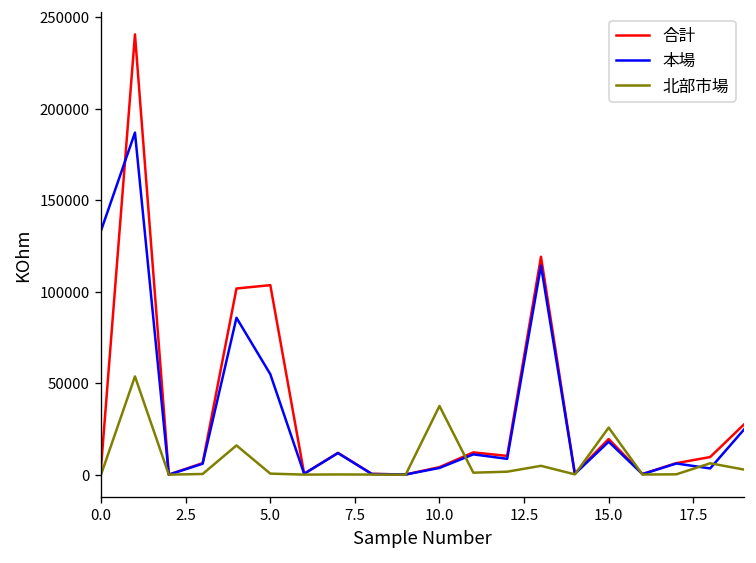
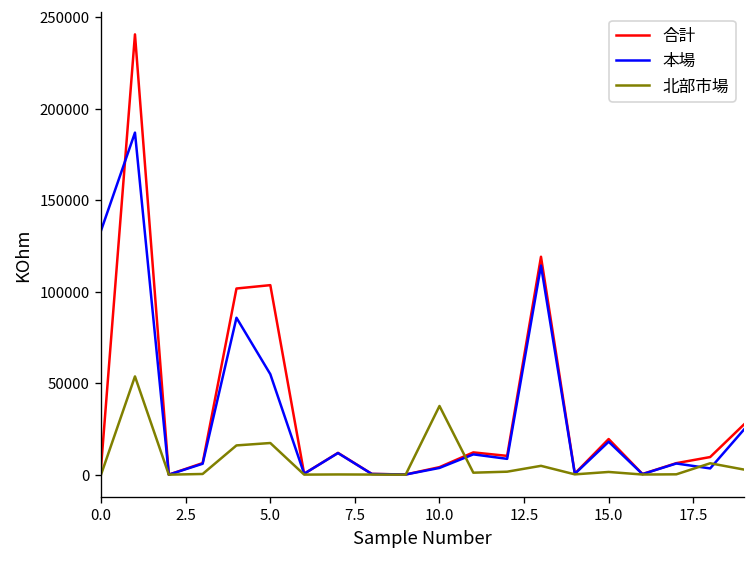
北部市場, 5.0: 1000 -> 17000
北部市場, 15.0: 26000 -> 1000
